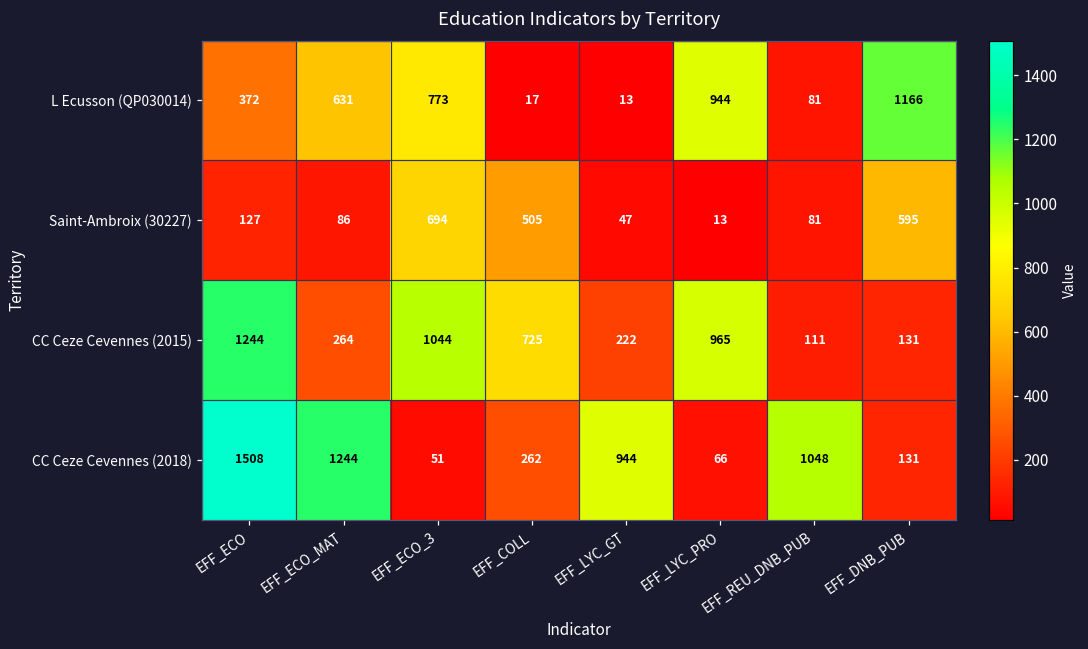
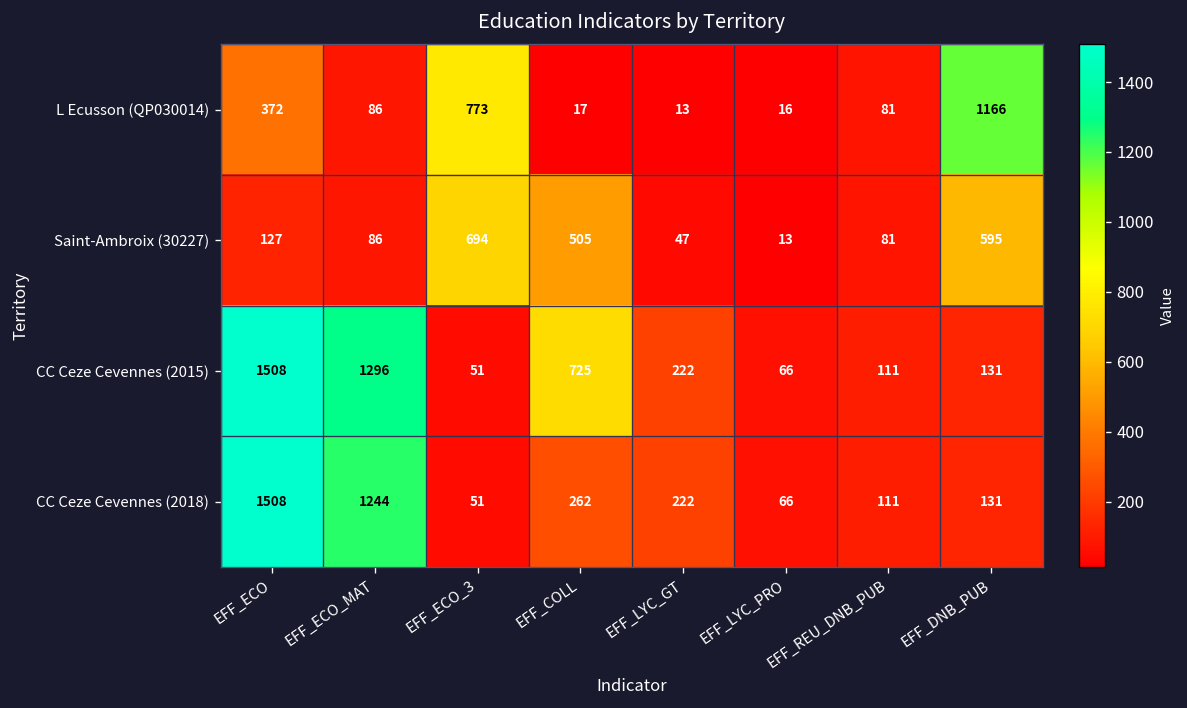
L Ecusson (QP030014), EFF_ECO_MAT: 631 -> 86
L Ecusson (QP030014), EFF_LYC_PRO: 944 -> 16
CC Ceze Cevennes (2015), EFF_ECO: 1244 -> 1508
CC Ceze Cevennes (2015), EFF_ECO_MAT: 264 -> 1296
CC Ceze Cevennes (2015), EFF_ECO_3: 1044 -> 51
CC Ceze Cevennes (2015), EFF_LYC_PRO: 965 -> 66
CC Ceze Cevennes (2018), EFF_LYC_GT: 944 -> 222
CC Ceze Cevennes (2018), EFF_REU_DNB_PUB: 1048 -> 111
